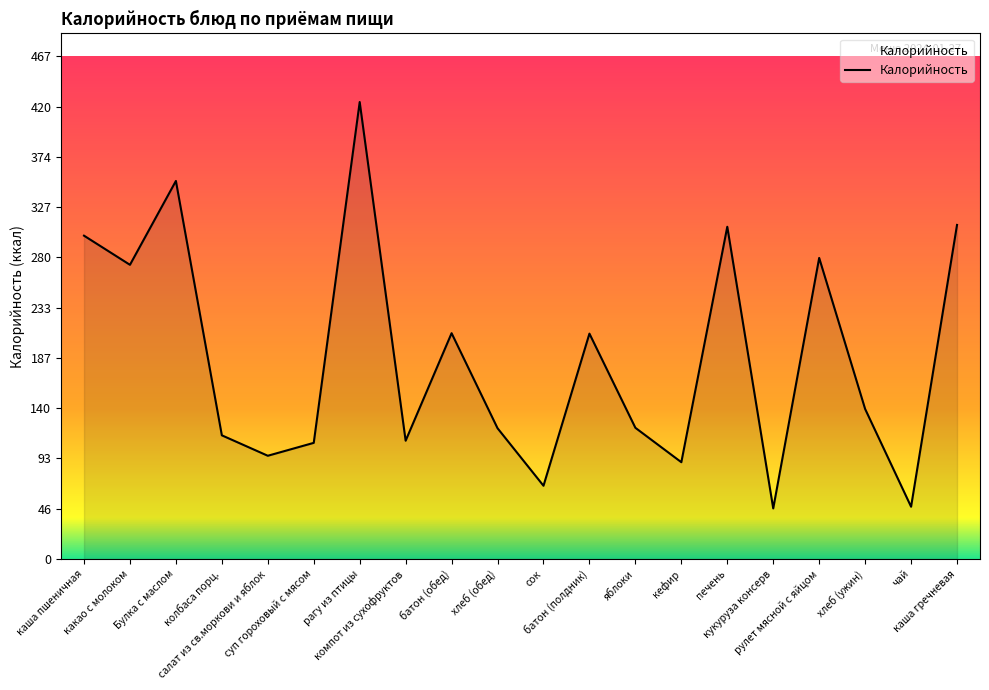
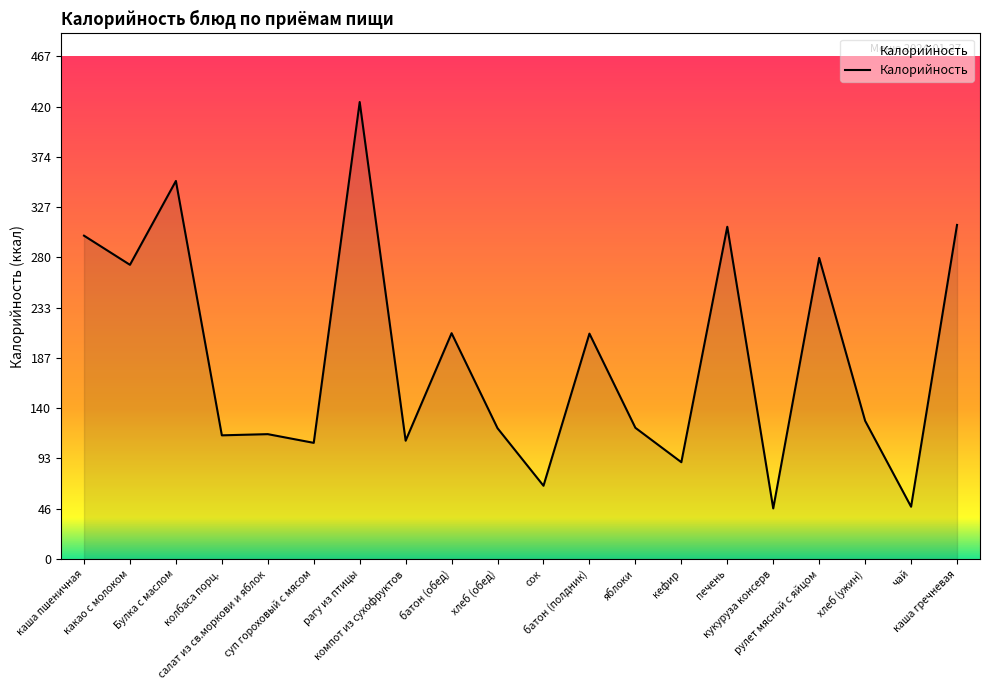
салат из св.моркови и яблок: 96 -> 116
хлеб (ужин): 140 -> 129
